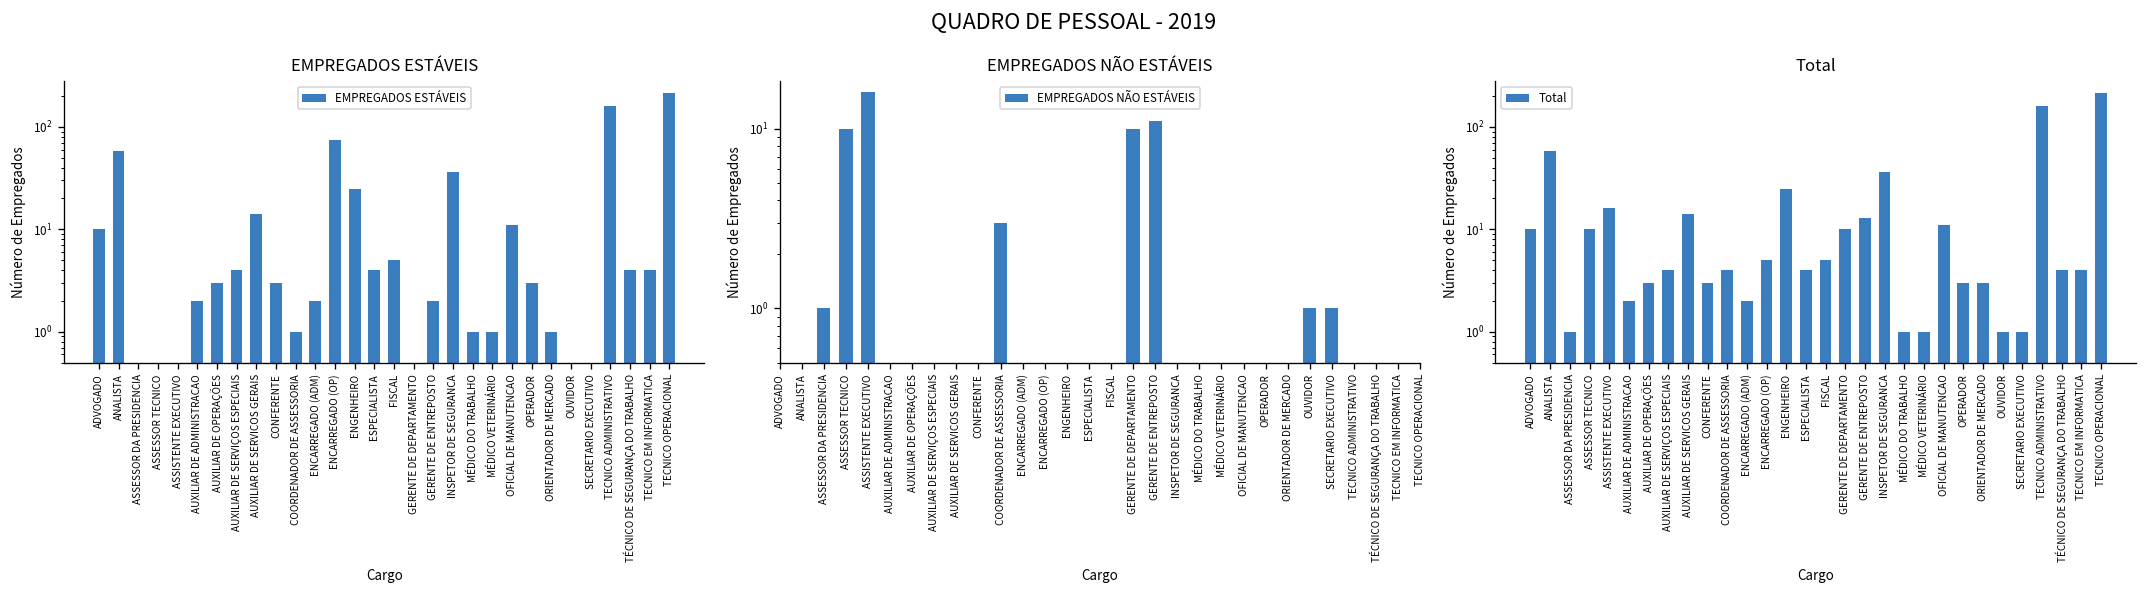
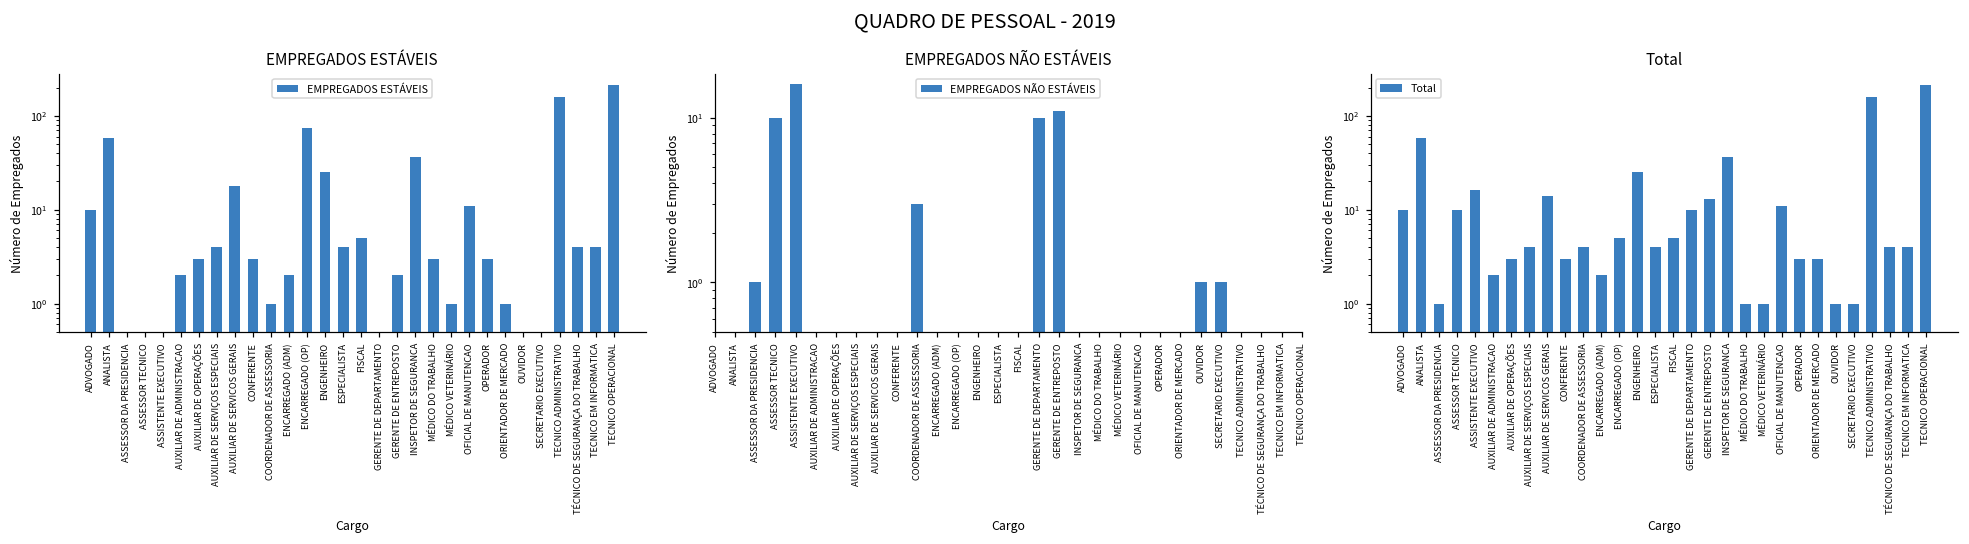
EMPREGADOS ESTÁVEIS, AUXILIAR DE SERVICOS GERAIS: 14 -> 18
EMPREGADOS ESTÁVEIS, MÉDICO DO TRABALHO: 1 -> 3
